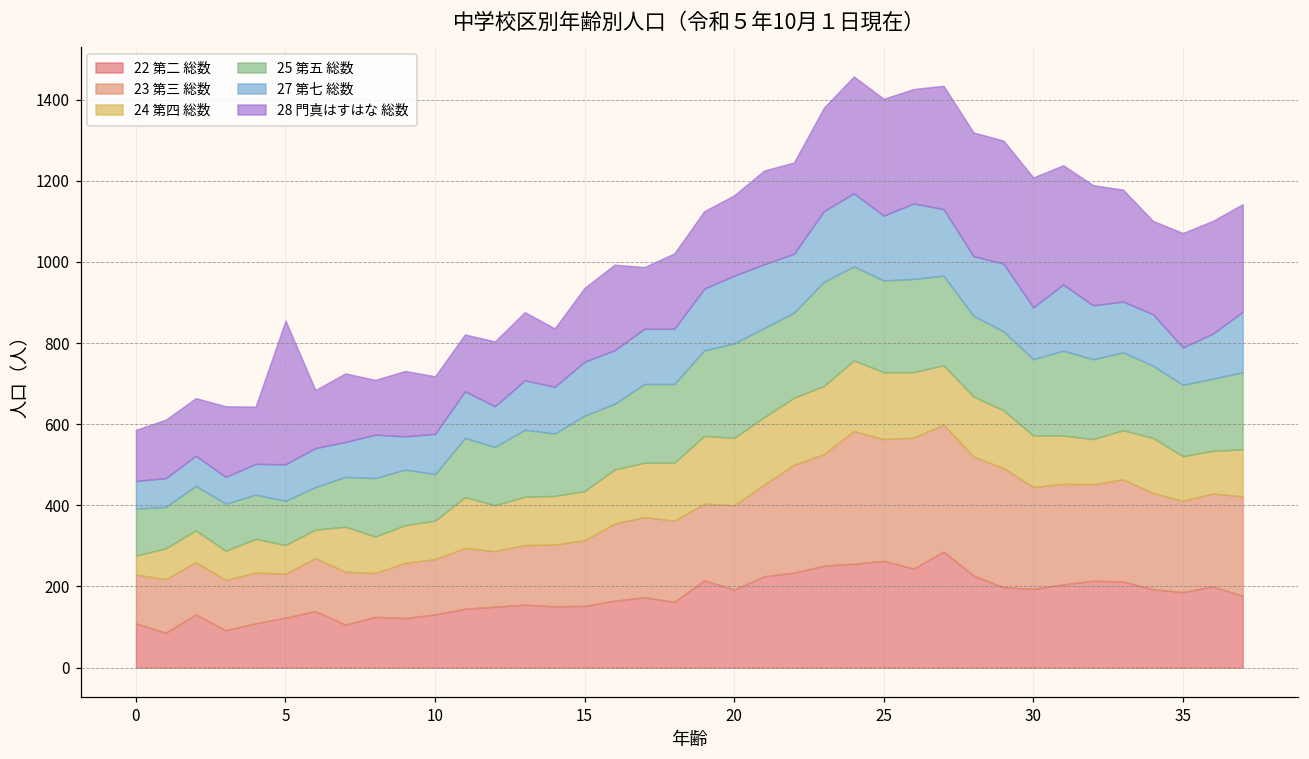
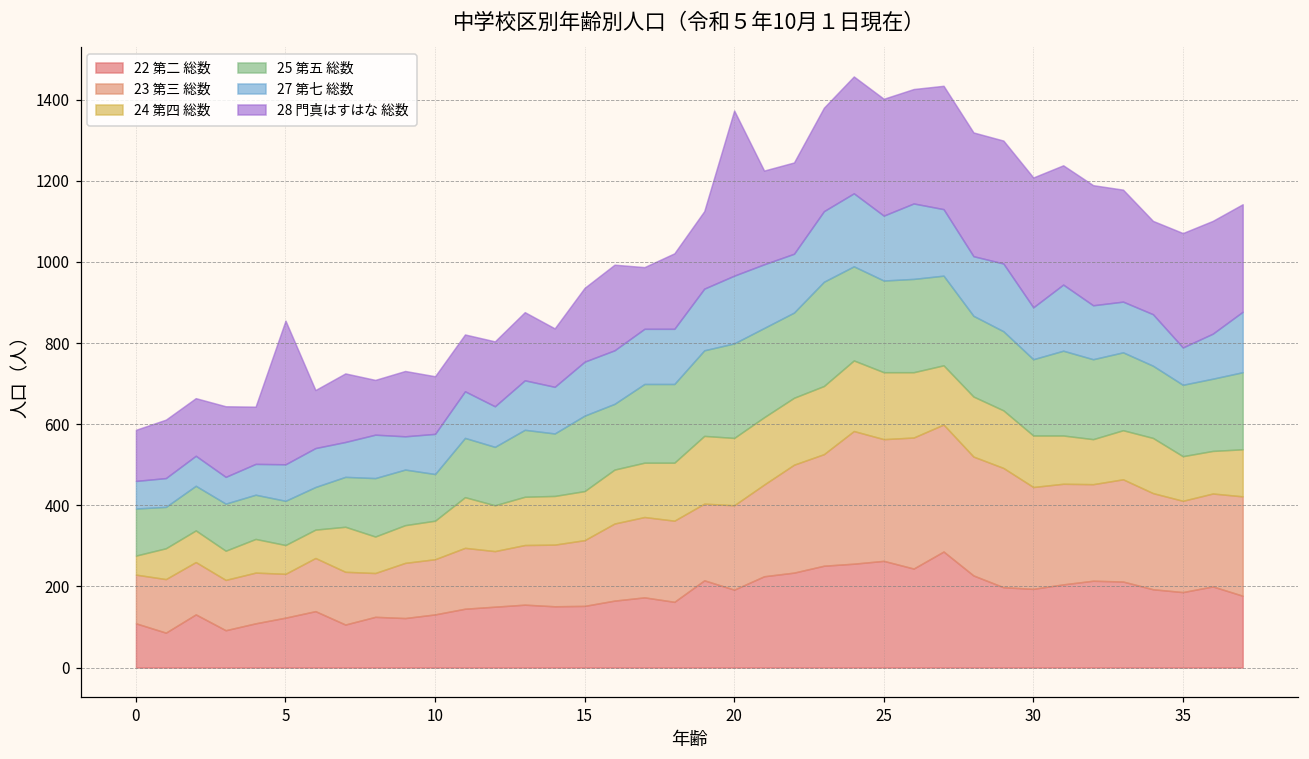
28 門真はすはな 総数, 20: 200 -> 410
